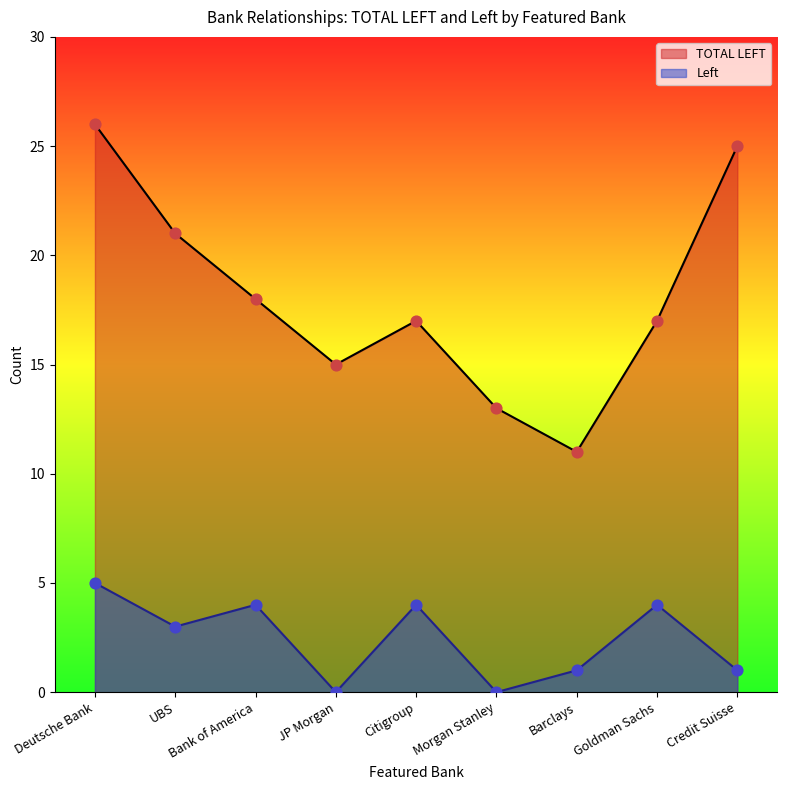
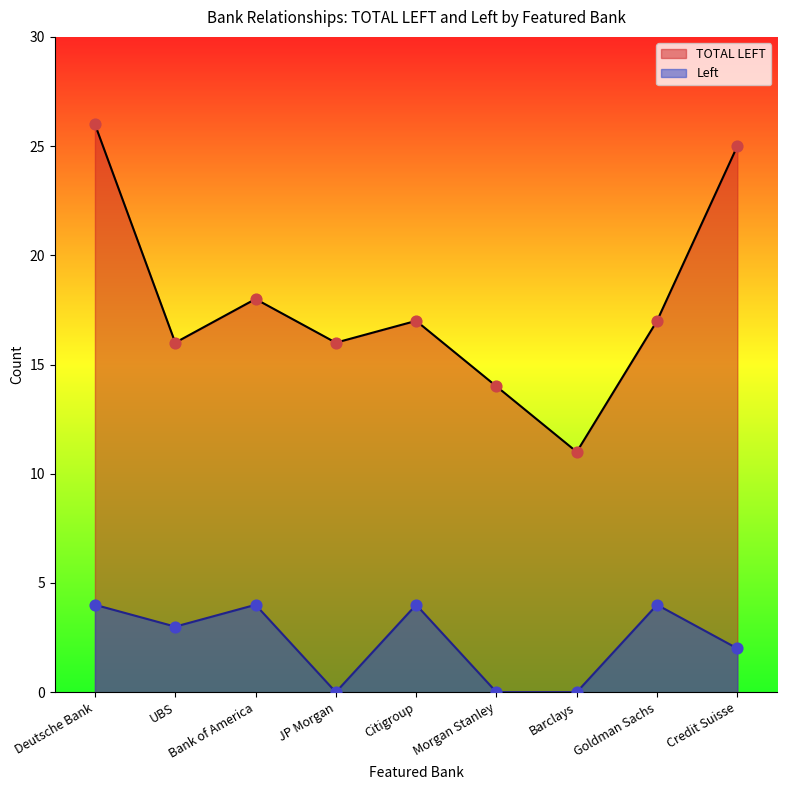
Left, Deutsche Bank: 5 -> 4
TOTAL LEFT, UBS: 21 -> 16
TOTAL LEFT, JP Morgan: 15 -> 16
TOTAL LEFT, Morgan Stanley: 13 -> 14
Left, Barclays: 1 -> 0
Left, Credit Suisse: 1 -> 2
